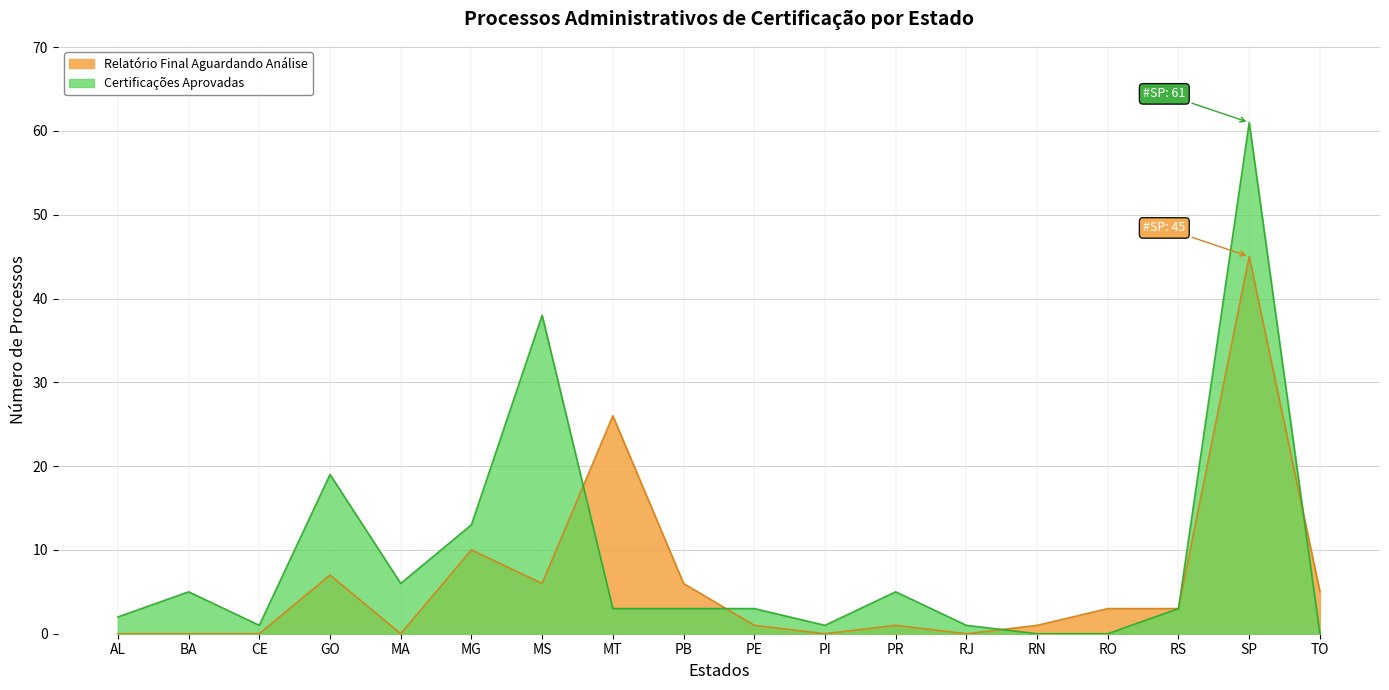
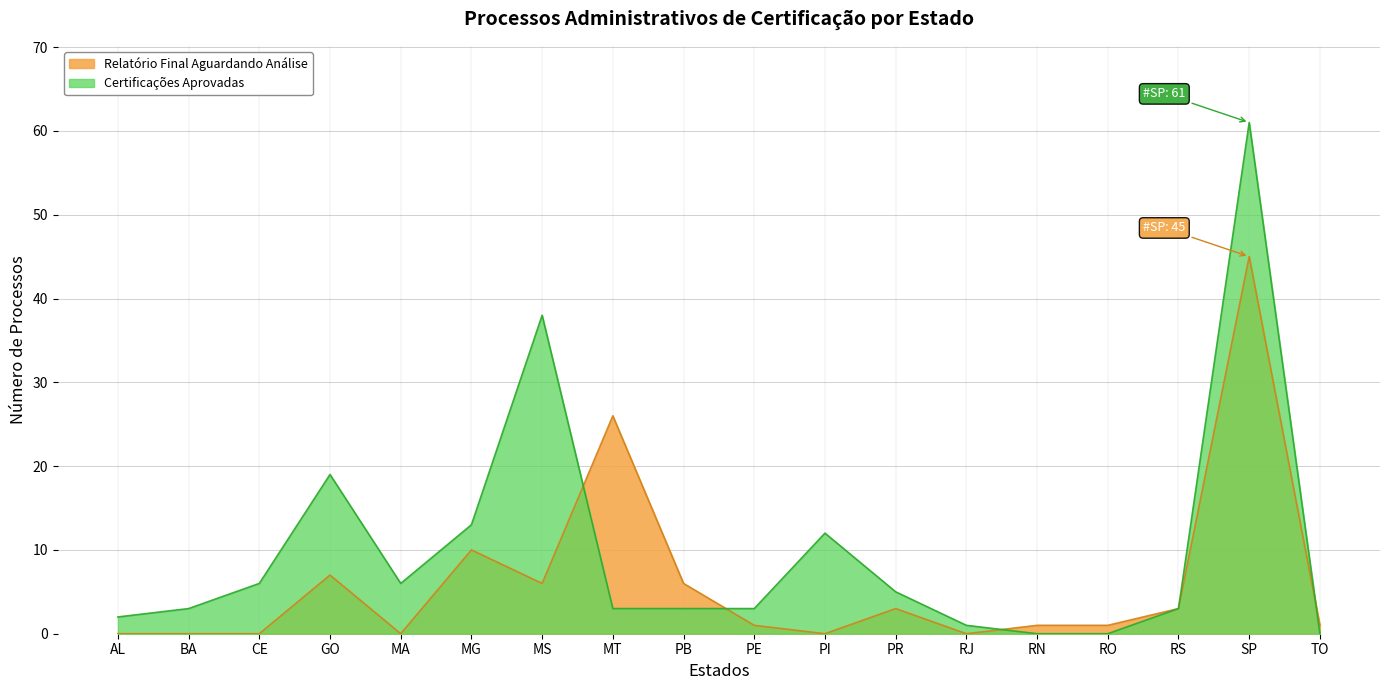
Certificações Aprovadas, BA: 5 -> 3
Certificações Aprovadas, CE: 1 -> 6
Certificações Aprovadas, PI: 1 -> 12
Relatório Final Aguardando Análise, PR: 1 -> 3
Relatório Final Aguardando Análise, RO: 3 -> 1
Relatório Final Aguardando Análise, TO: 5 -> 1
